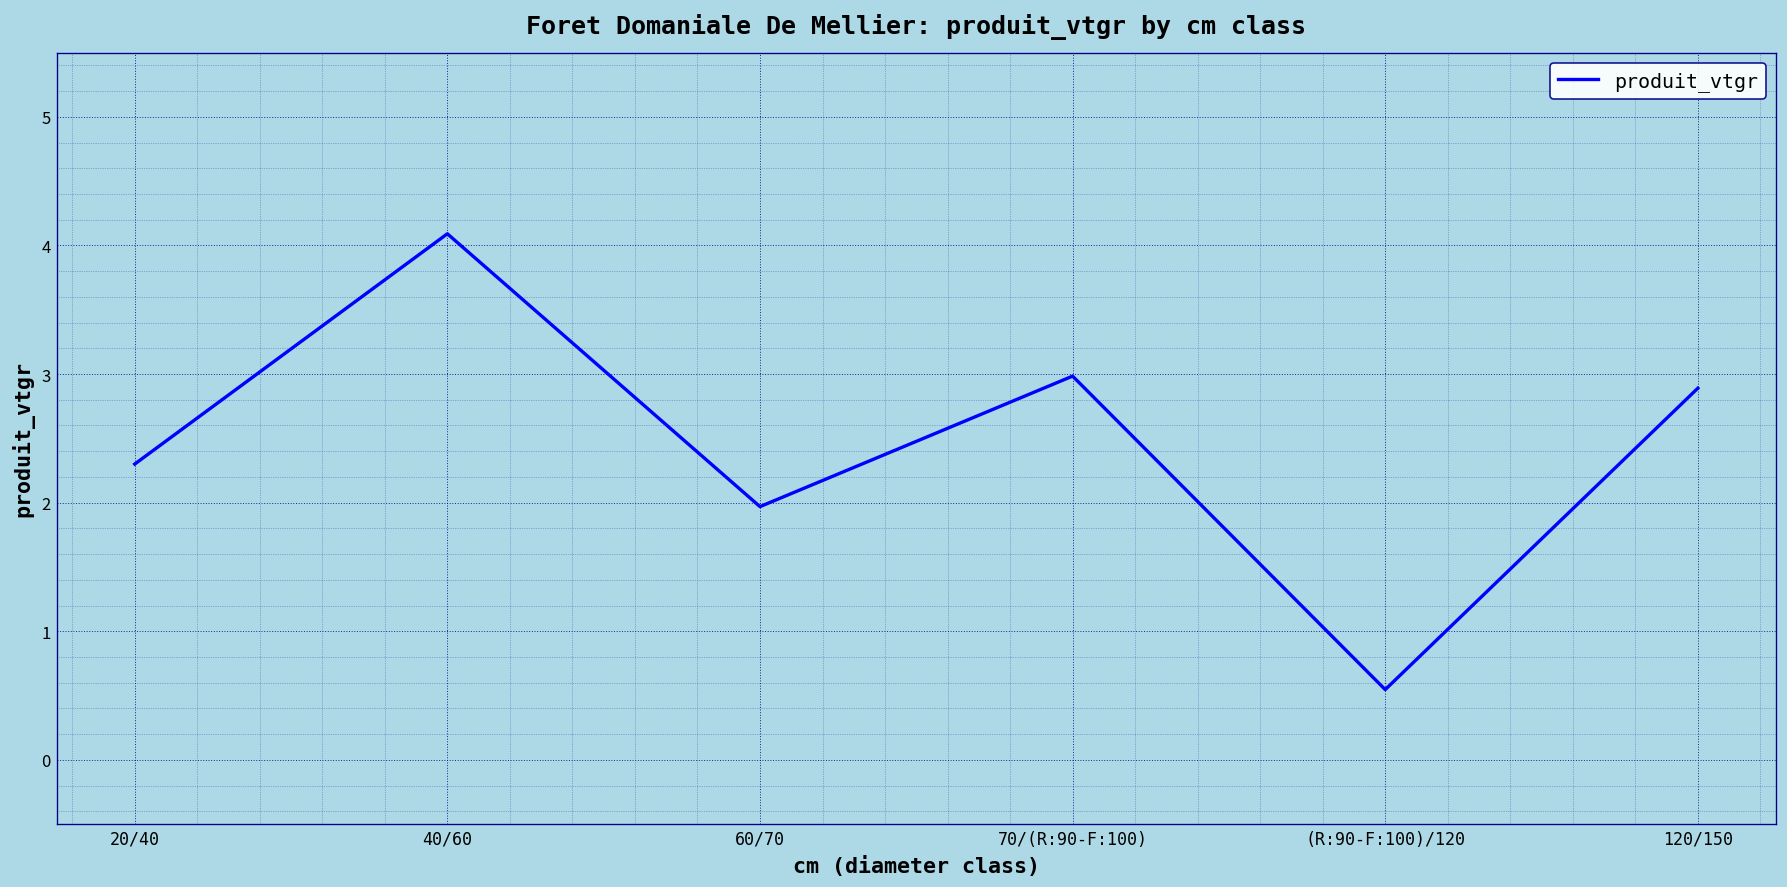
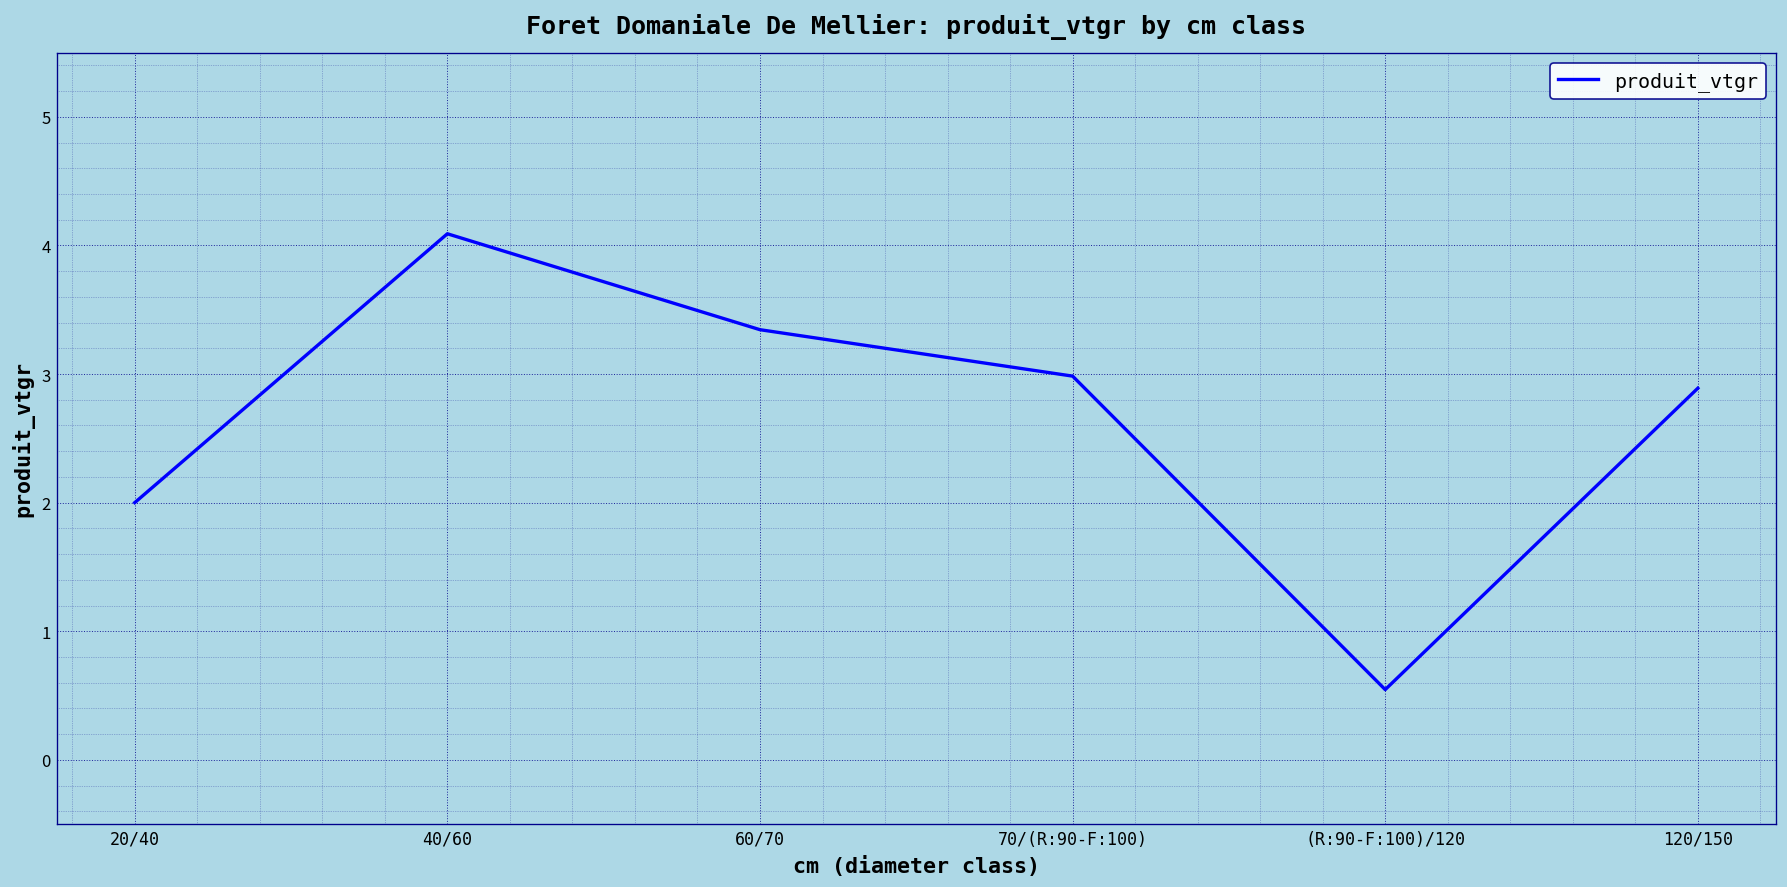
20/40: 2.3 -> 2.0
60/70: 1.97 -> 3.35
